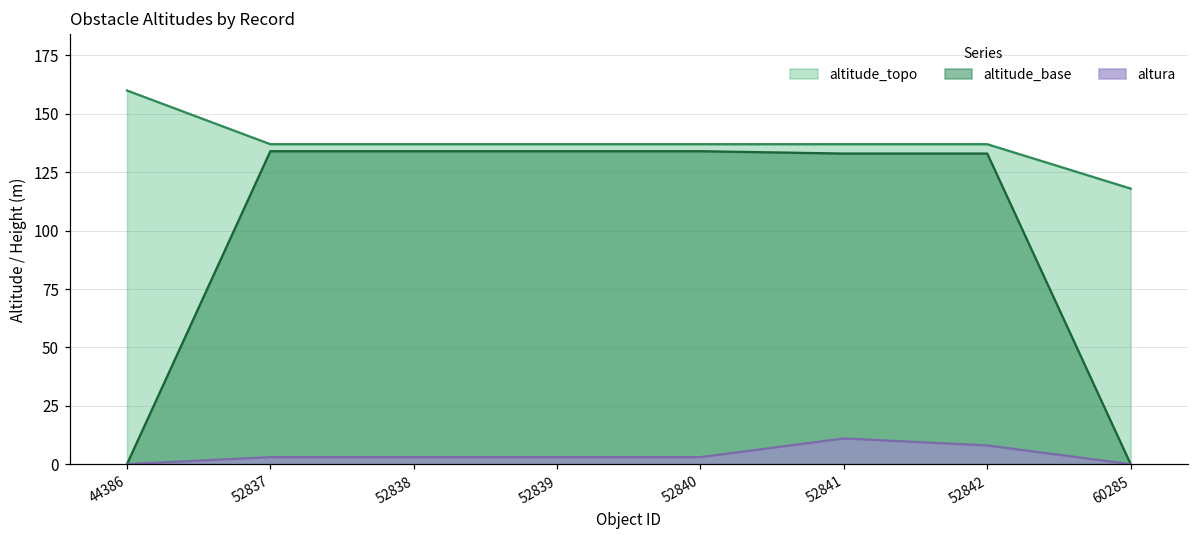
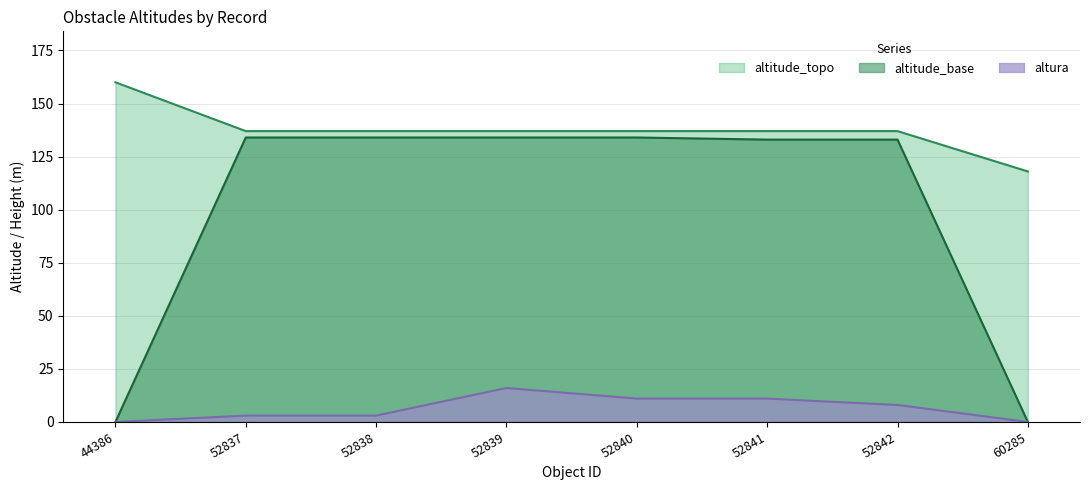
altura, 52839: 3 -> 16
altura, 52840: 3 -> 11
